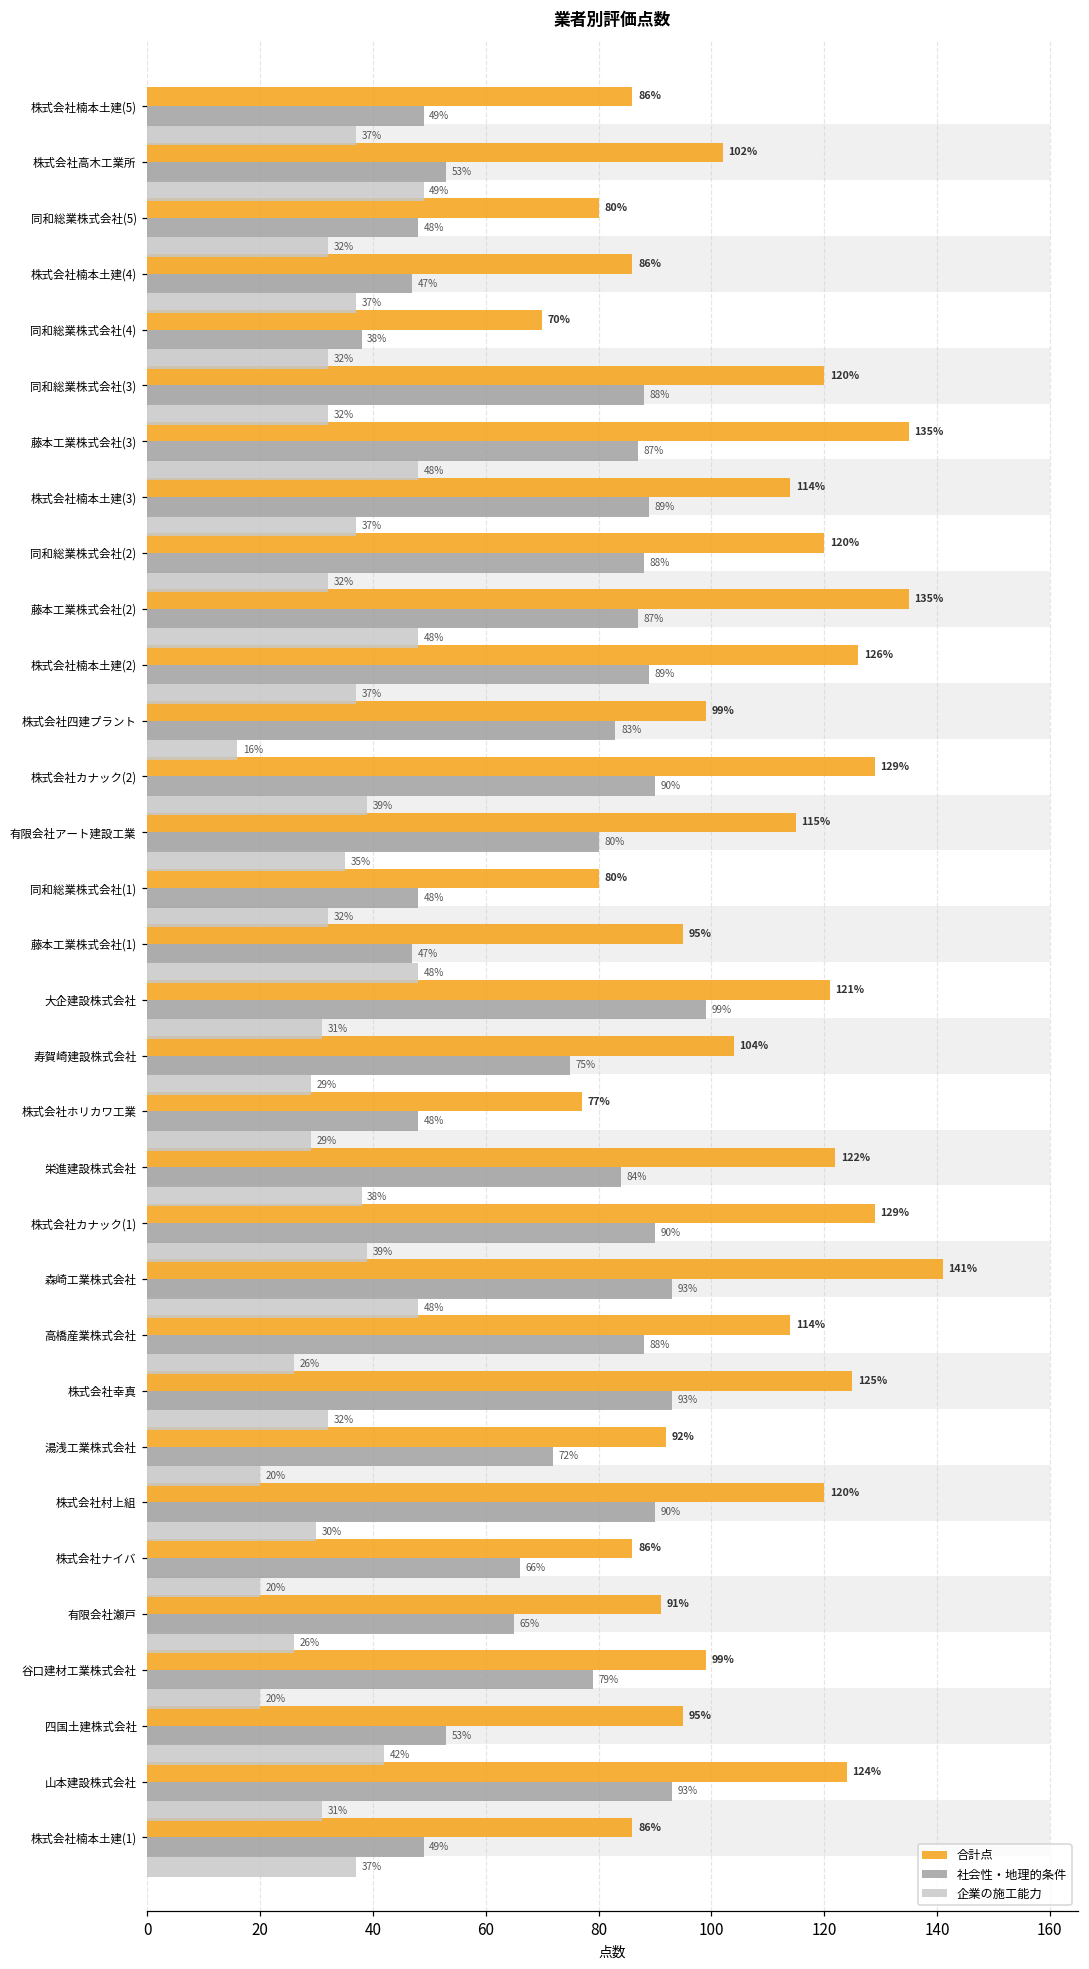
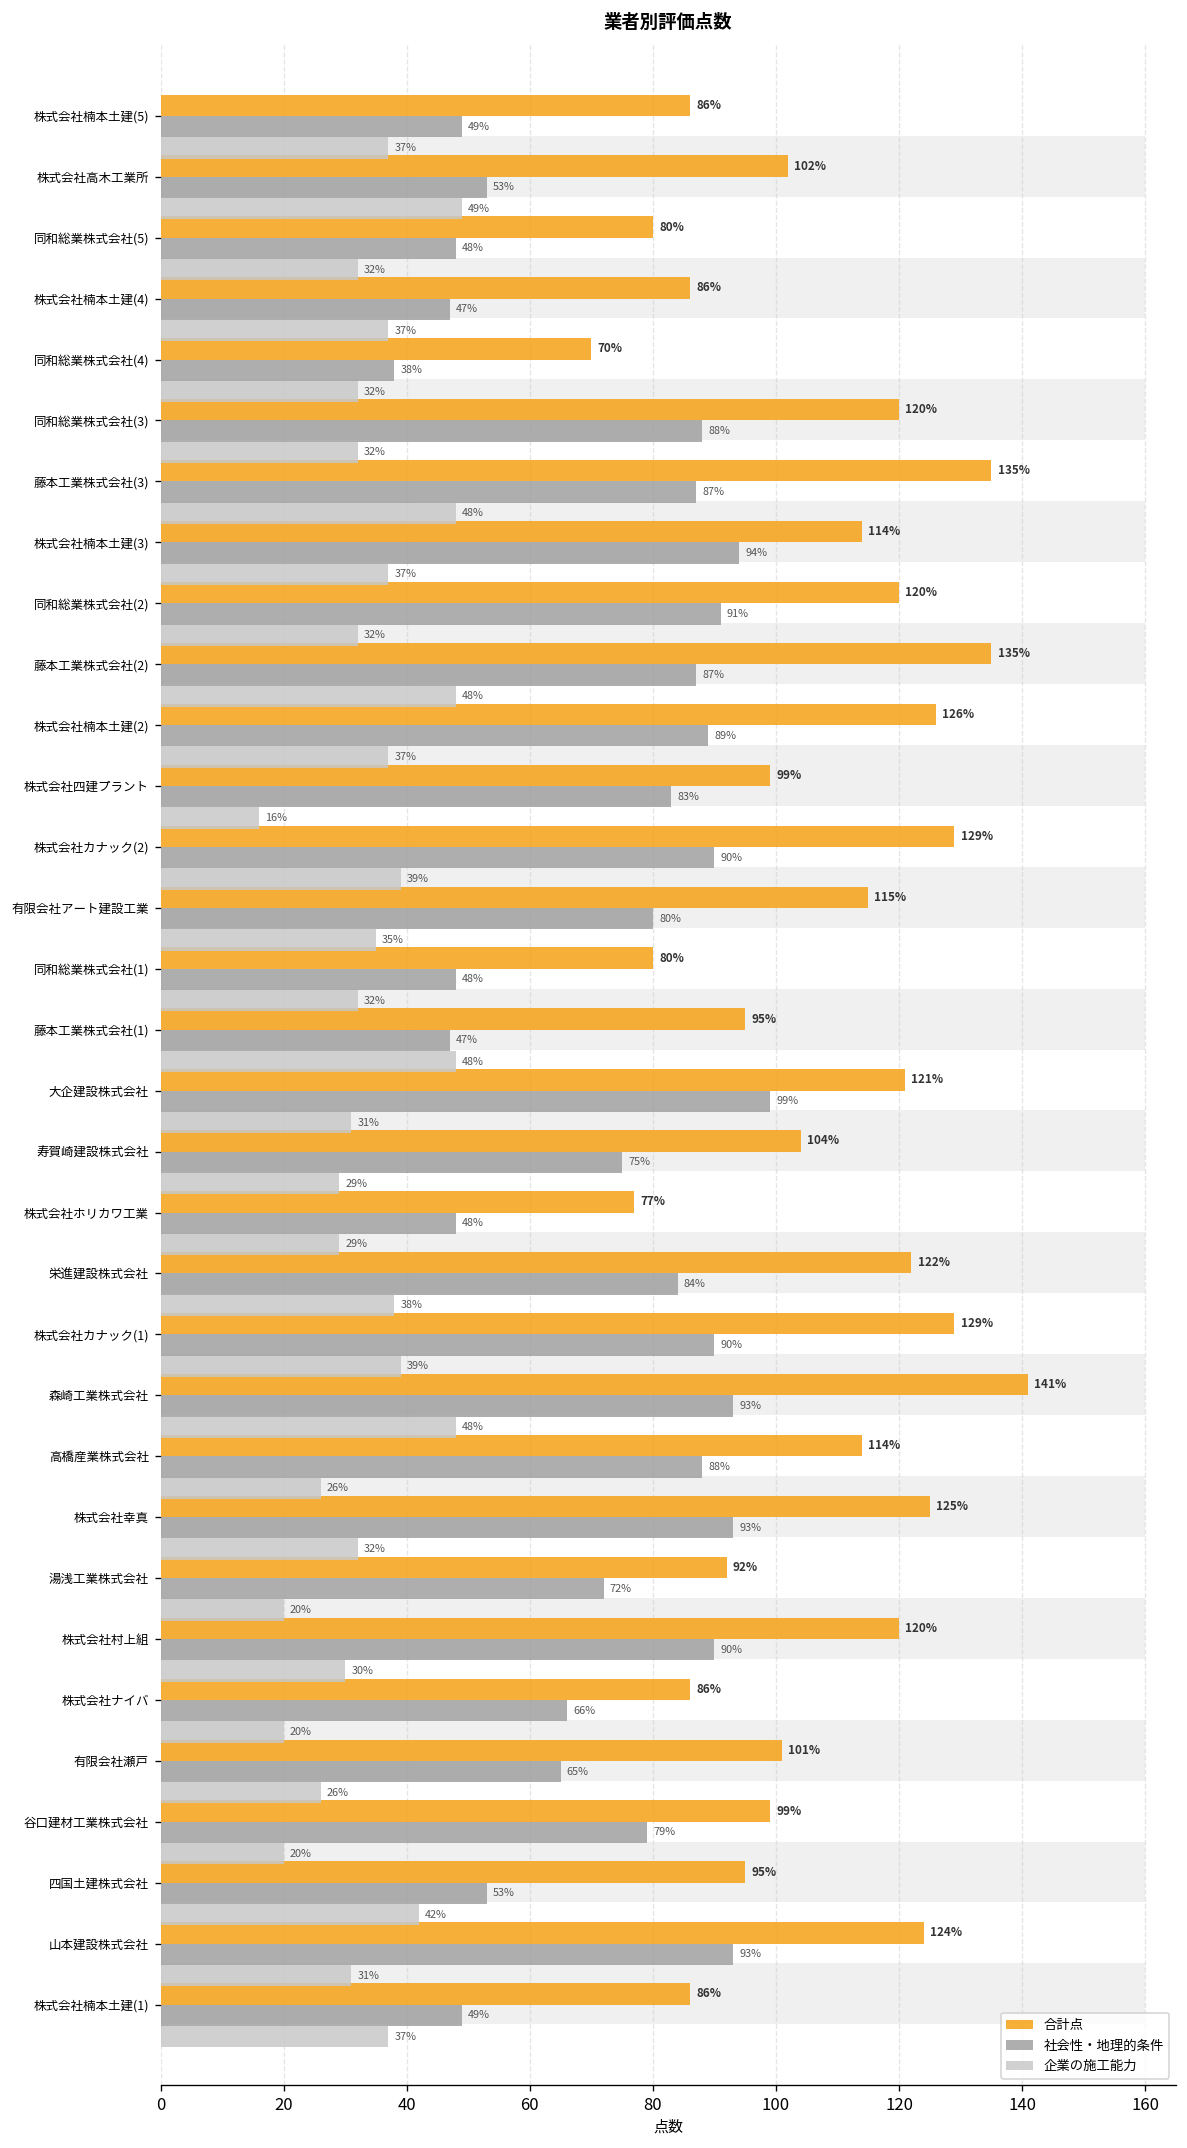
社会性・地理的条件, 株式会社楠本土建(3): 89% -> 94%
社会性・地理的条件, 同和総業株式会社(2): 88% -> 91%
合計点, 有限会社瀬戸: 91% -> 101%
